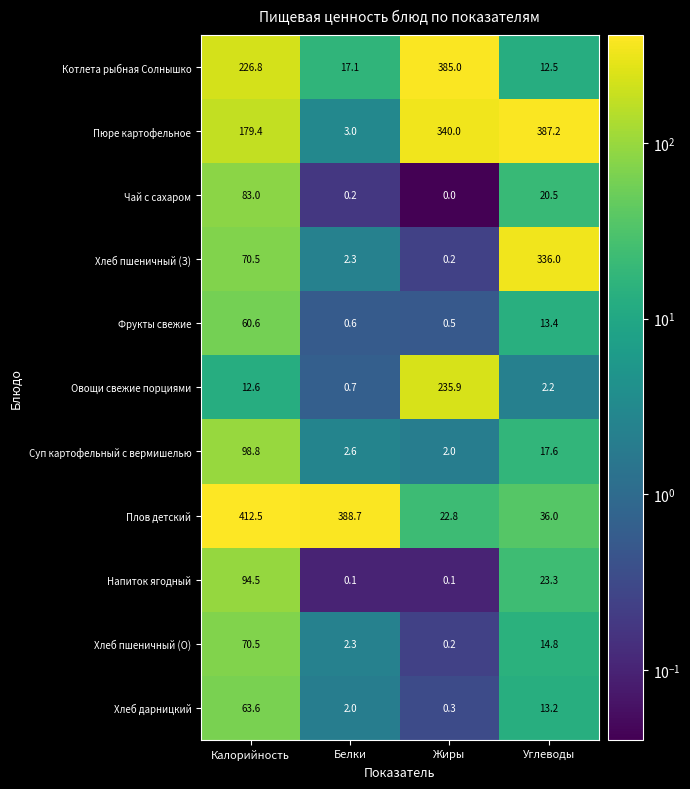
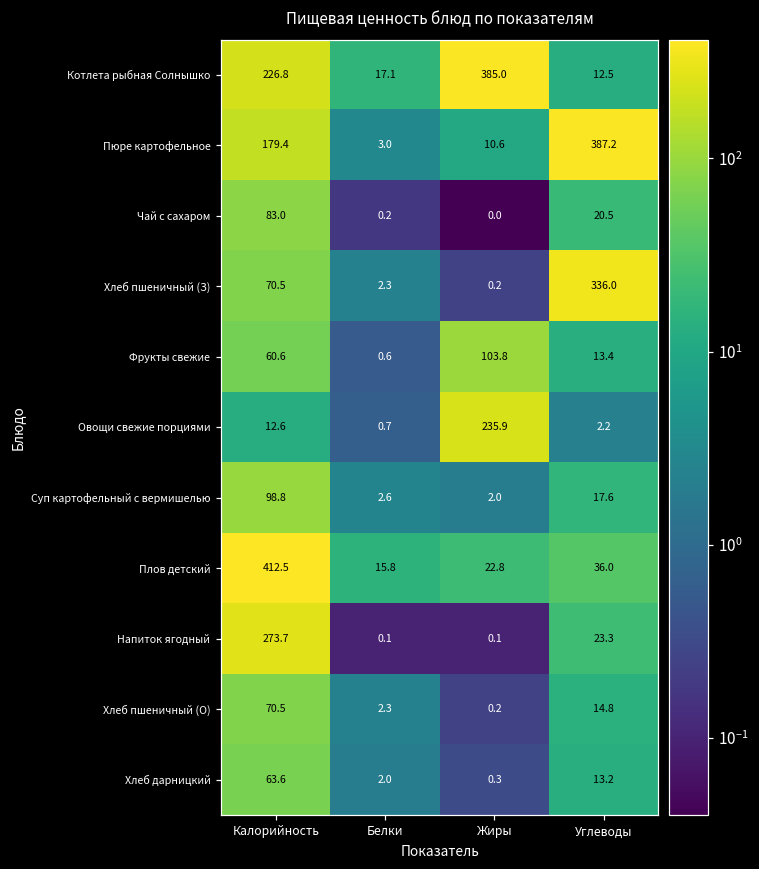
Пюре картофельное, Жиры: 340.0 -> 10.6
Фрукты свежие, Жиры: 0.5 -> 103.8
Плов детский, Белки: 388.7 -> 15.8
Напиток ягодный, Калорийность: 94.5 -> 273.7
